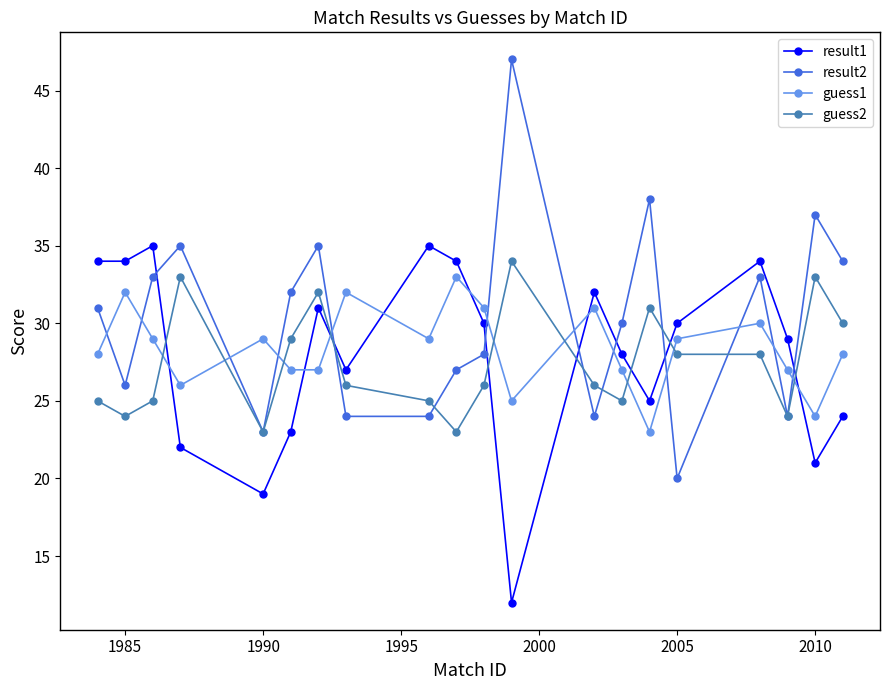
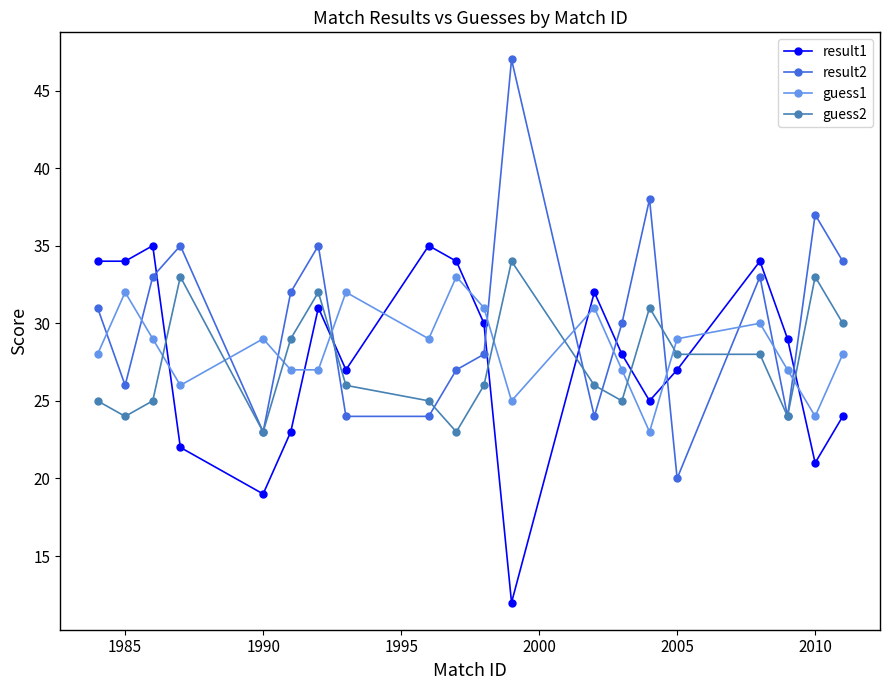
result1, 2005: 30 -> 27
